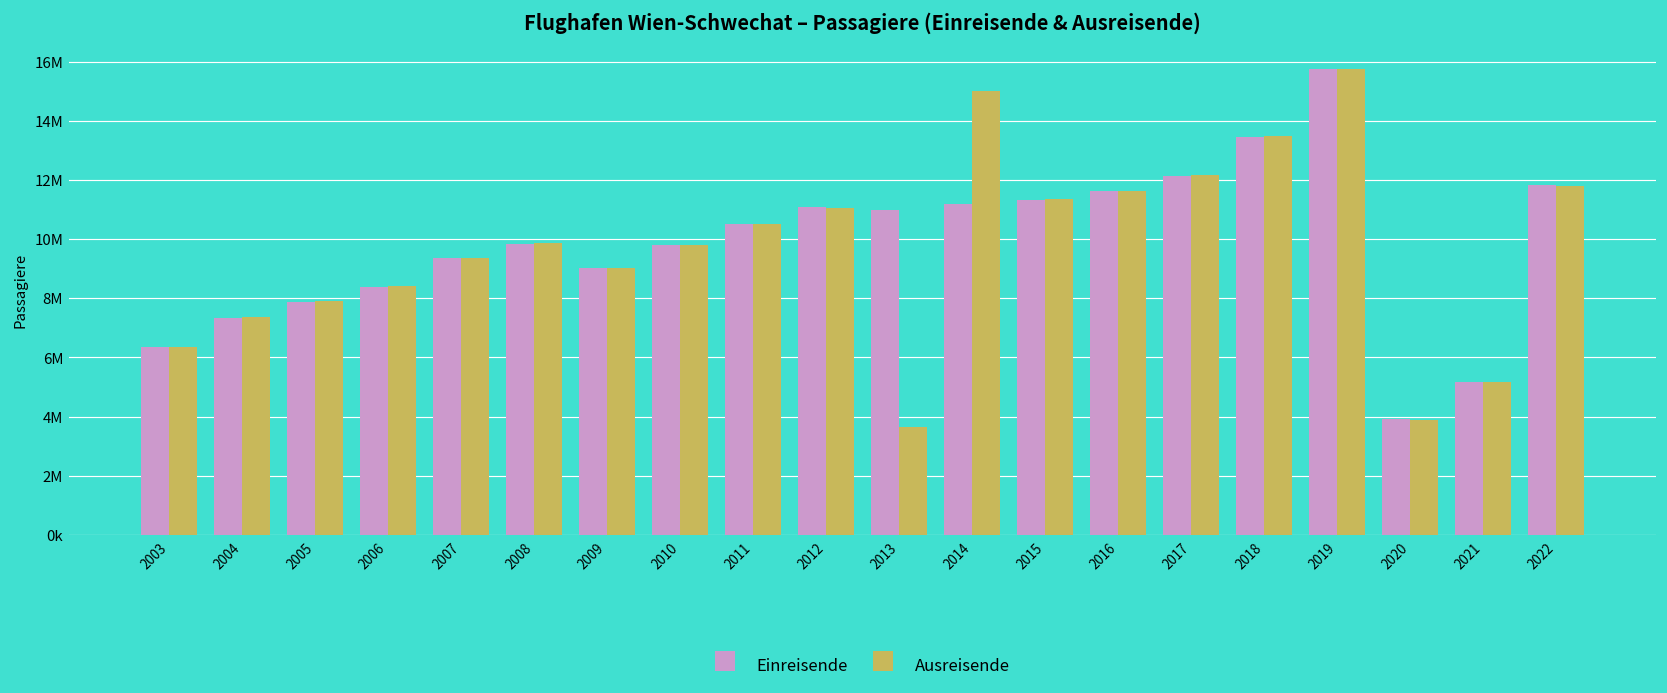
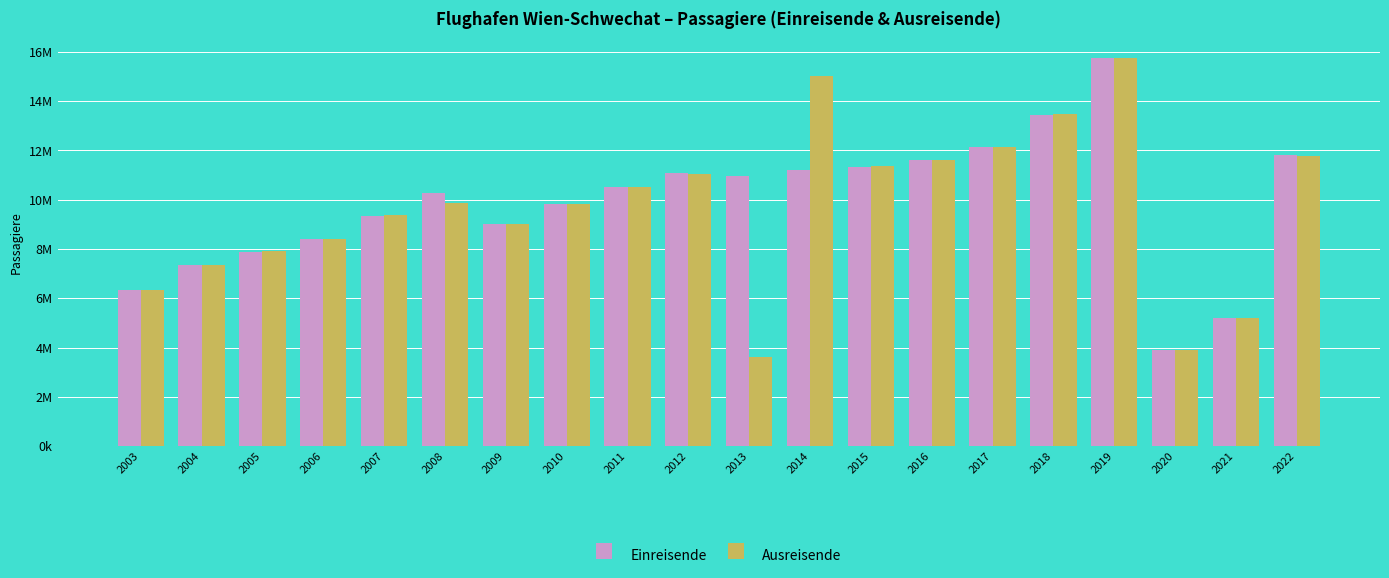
Einreisende, 2008: 9800000 -> 10300000
